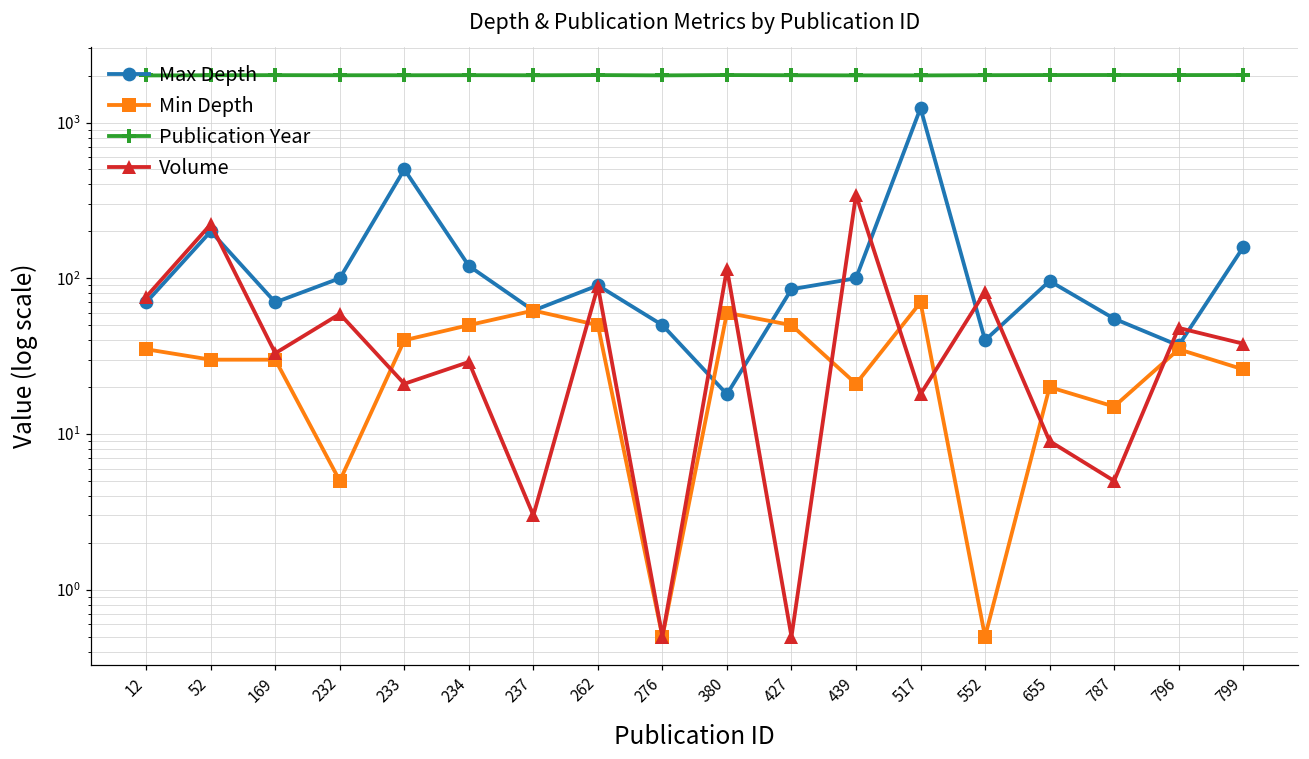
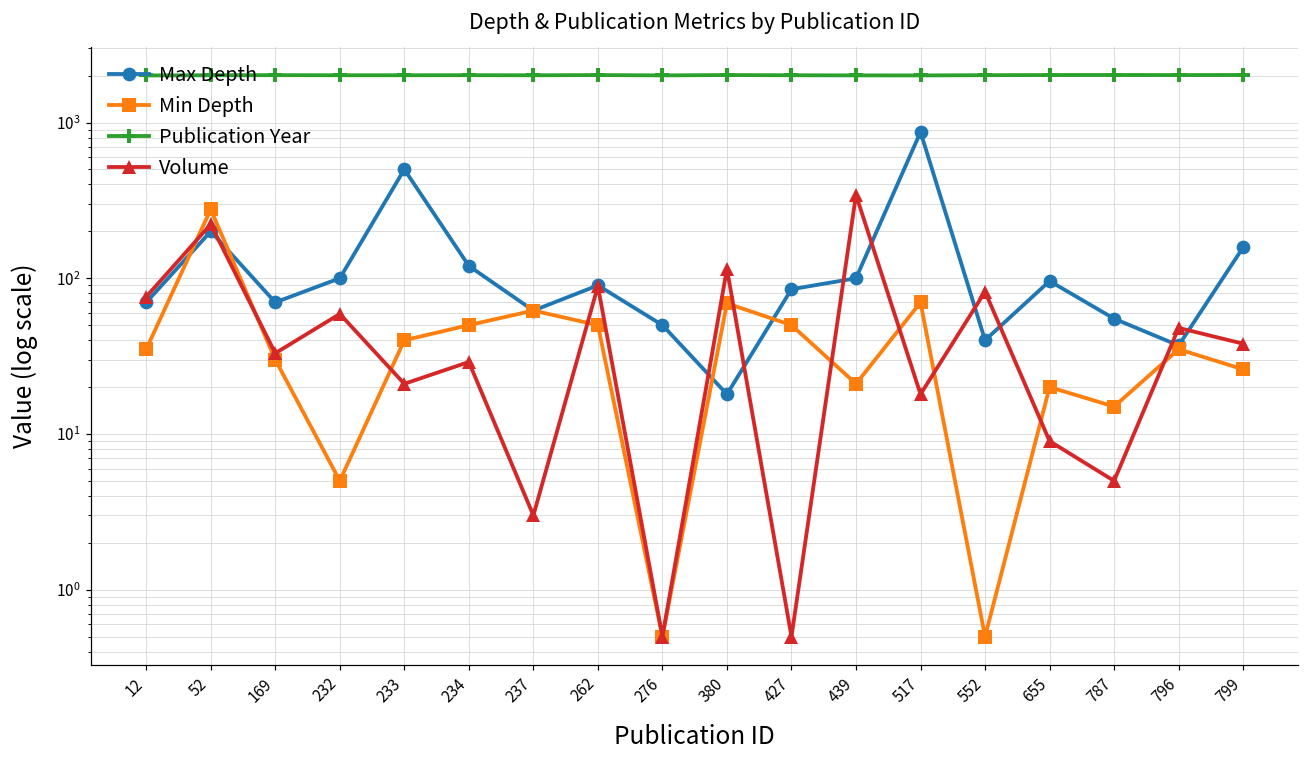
Min Depth, 52: 30 -> 280
Min Depth, 380: 60 -> 70
Max Depth, 517: 1200 -> 900
